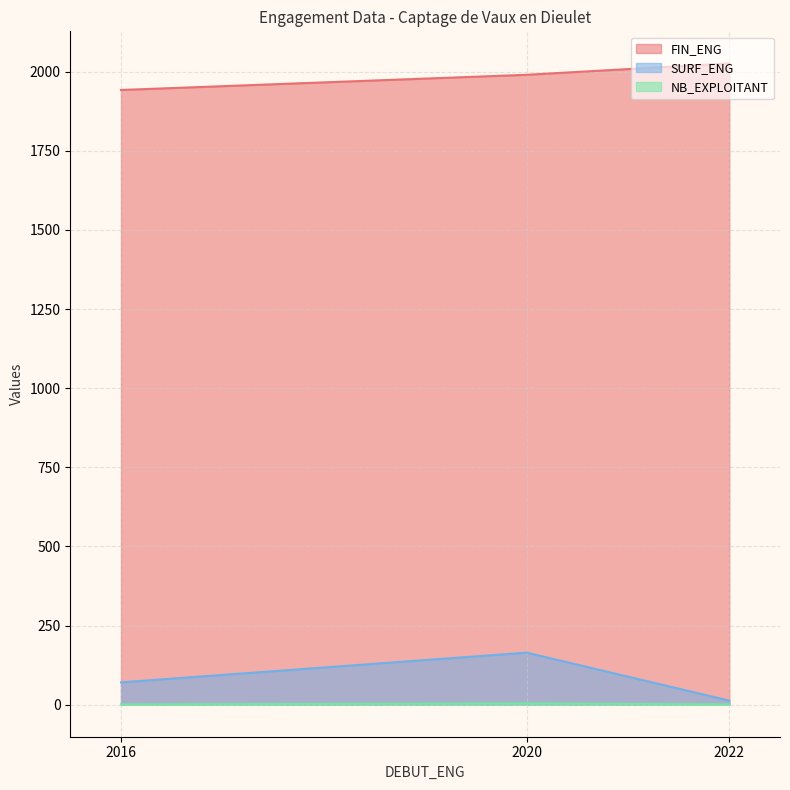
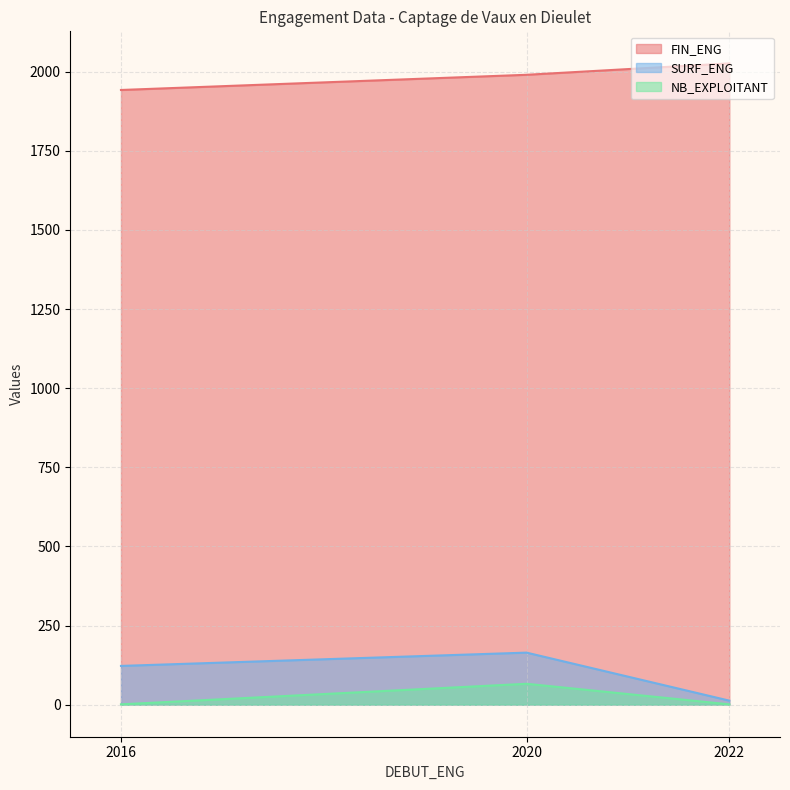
SURF_ENG, 2016: 70 -> 120
NB_EXPLOITANT, 2020: 0 -> 70
